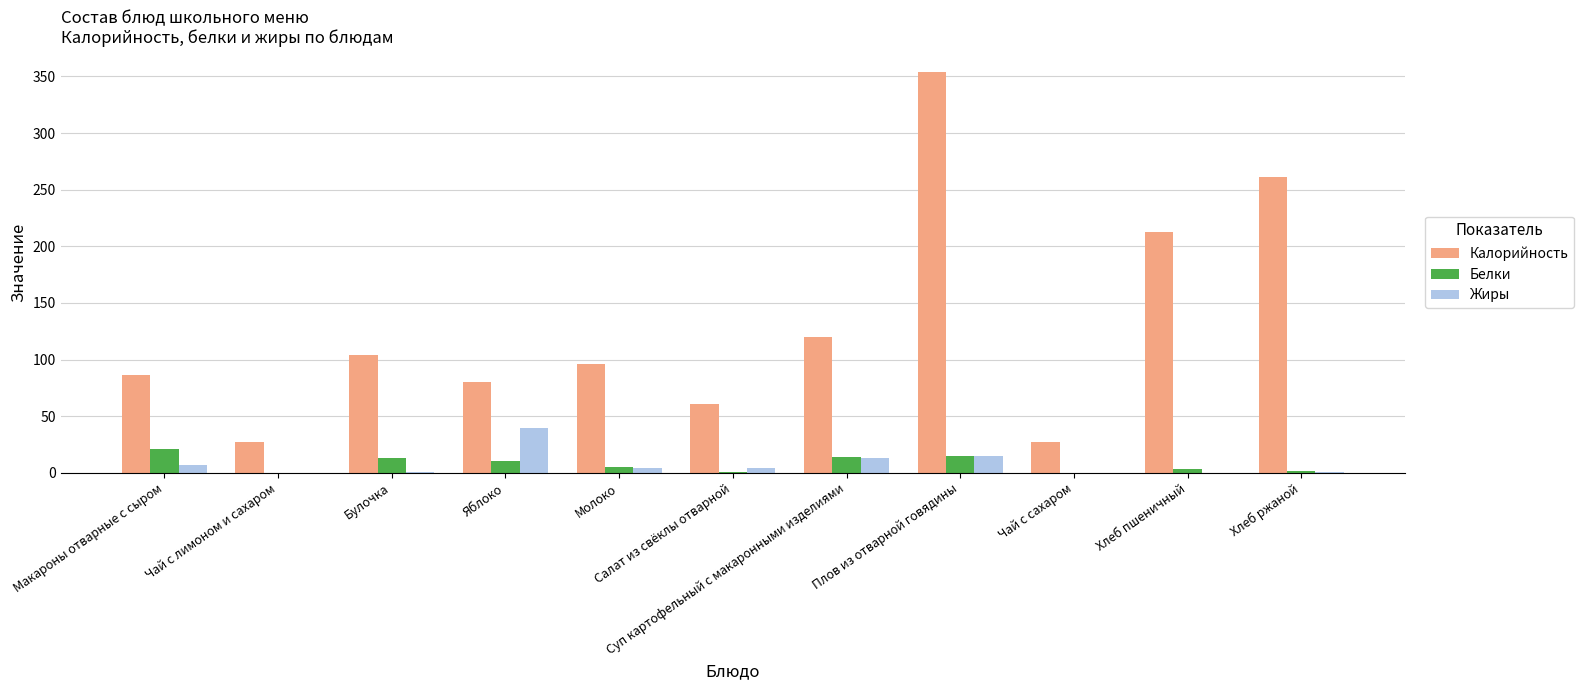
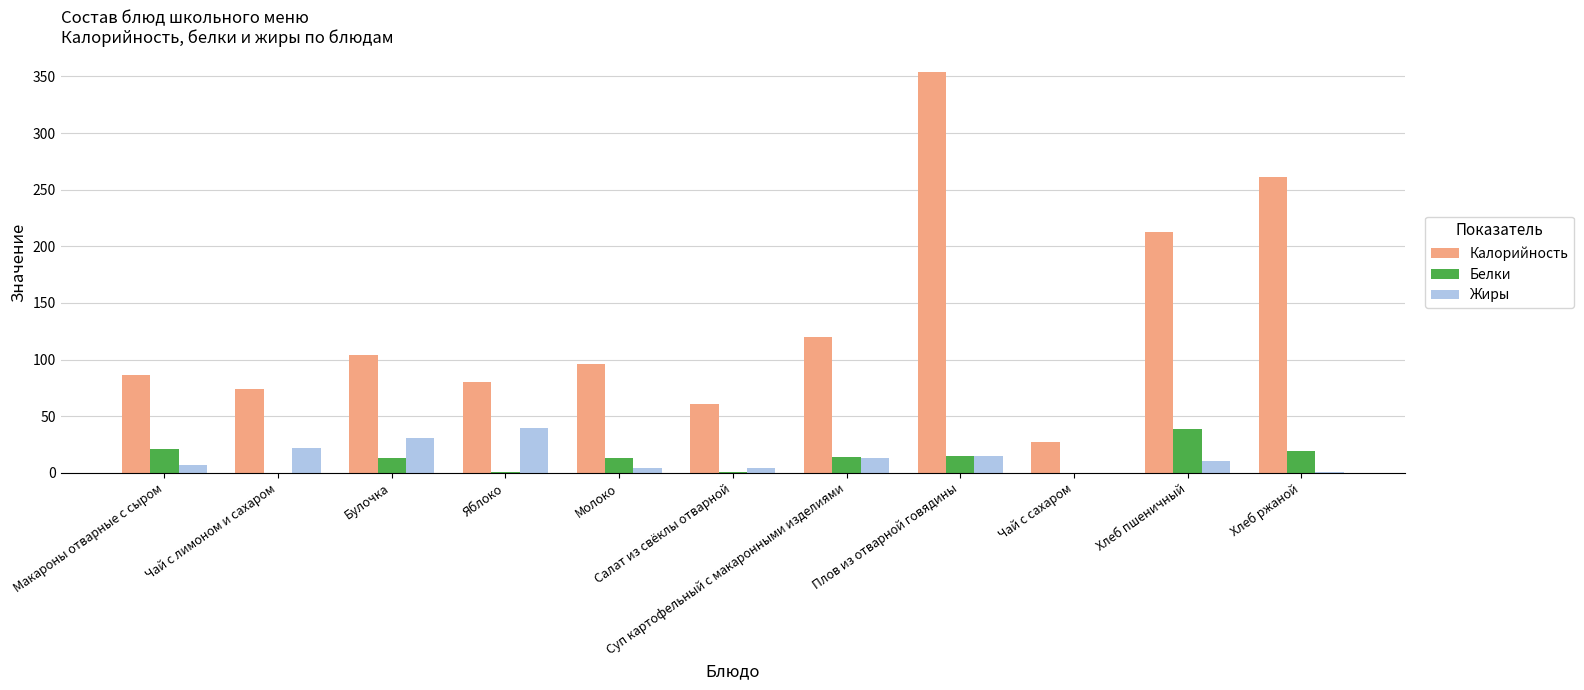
Калорийность, Чай с лимоном и сахаром: 27 -> 74
Жиры, Чай с лимоном и сахаром: 0 -> 22
Жиры, Булочка: 1 -> 31
Белки, Яблоко: 10 -> 1
Белки, Молоко: 5 -> 13
Белки, Хлеб пшеничный: 3 -> 39
Жиры, Хлеб пшеничный: 0 -> 10
Белки, Хлеб ржаной: 2 -> 19
